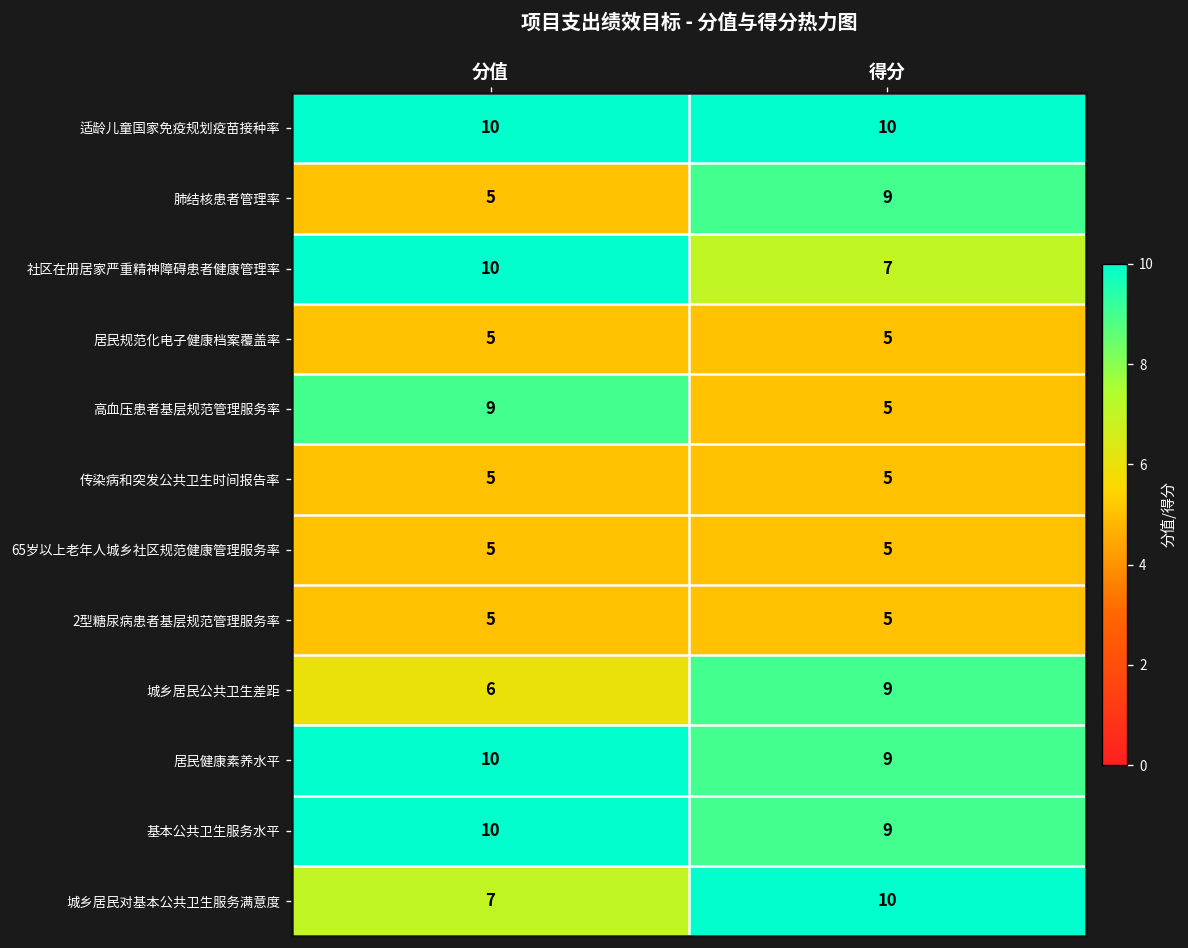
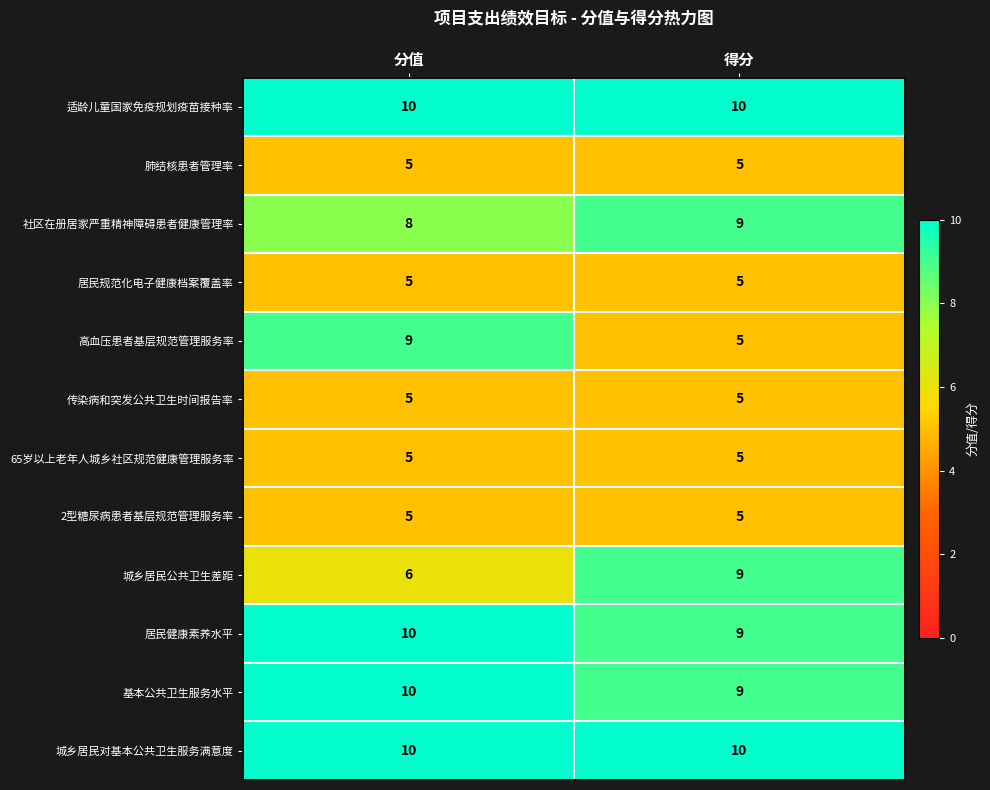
肺结核患者管理率, 得分: 9 -> 5
社区在册居家严重精神障碍患者健康管理率, 分值: 10 -> 8
社区在册居家严重精神障碍患者健康管理率, 得分: 7 -> 9
城乡居民对基本公共卫生服务满意度, 分值: 7 -> 10
